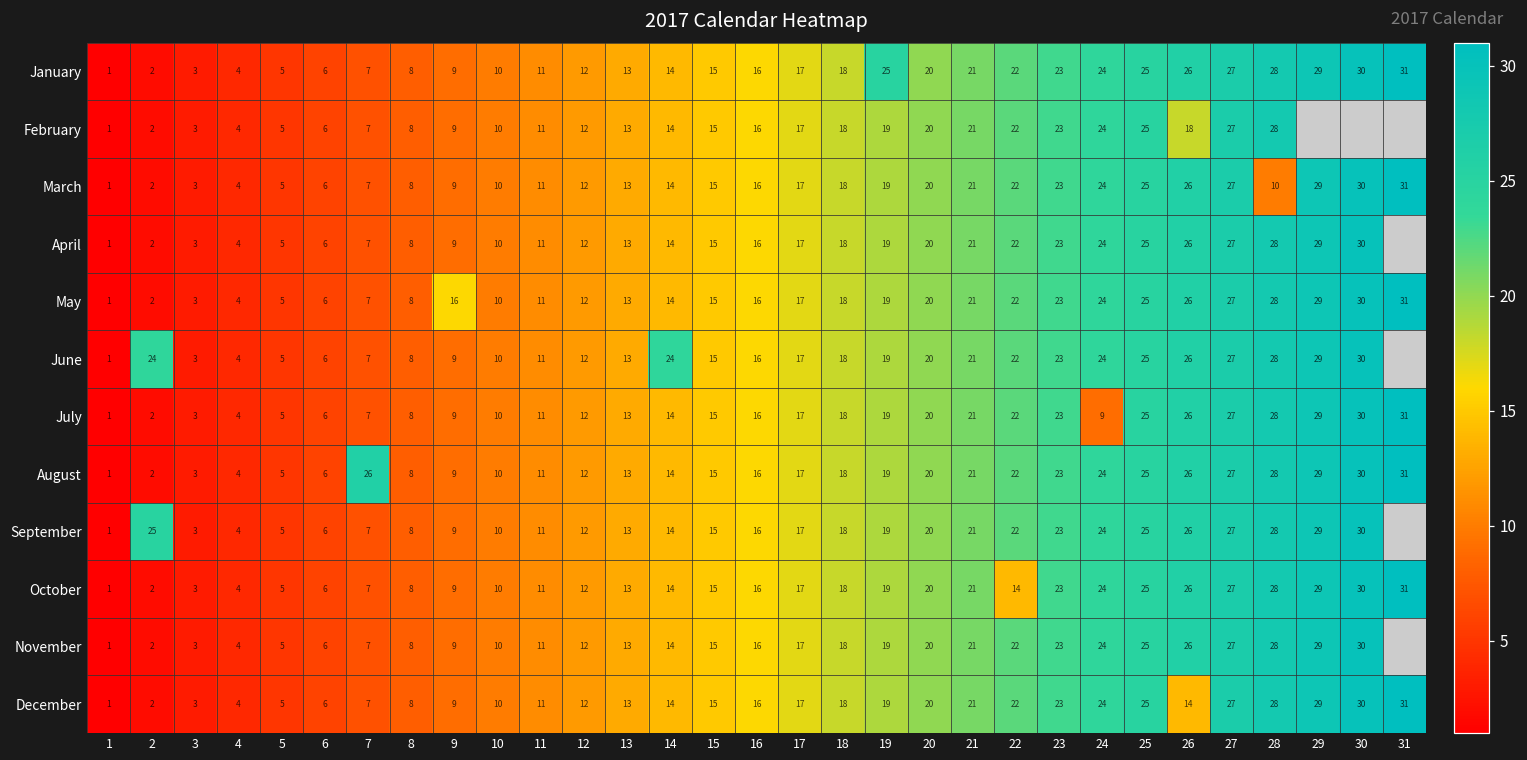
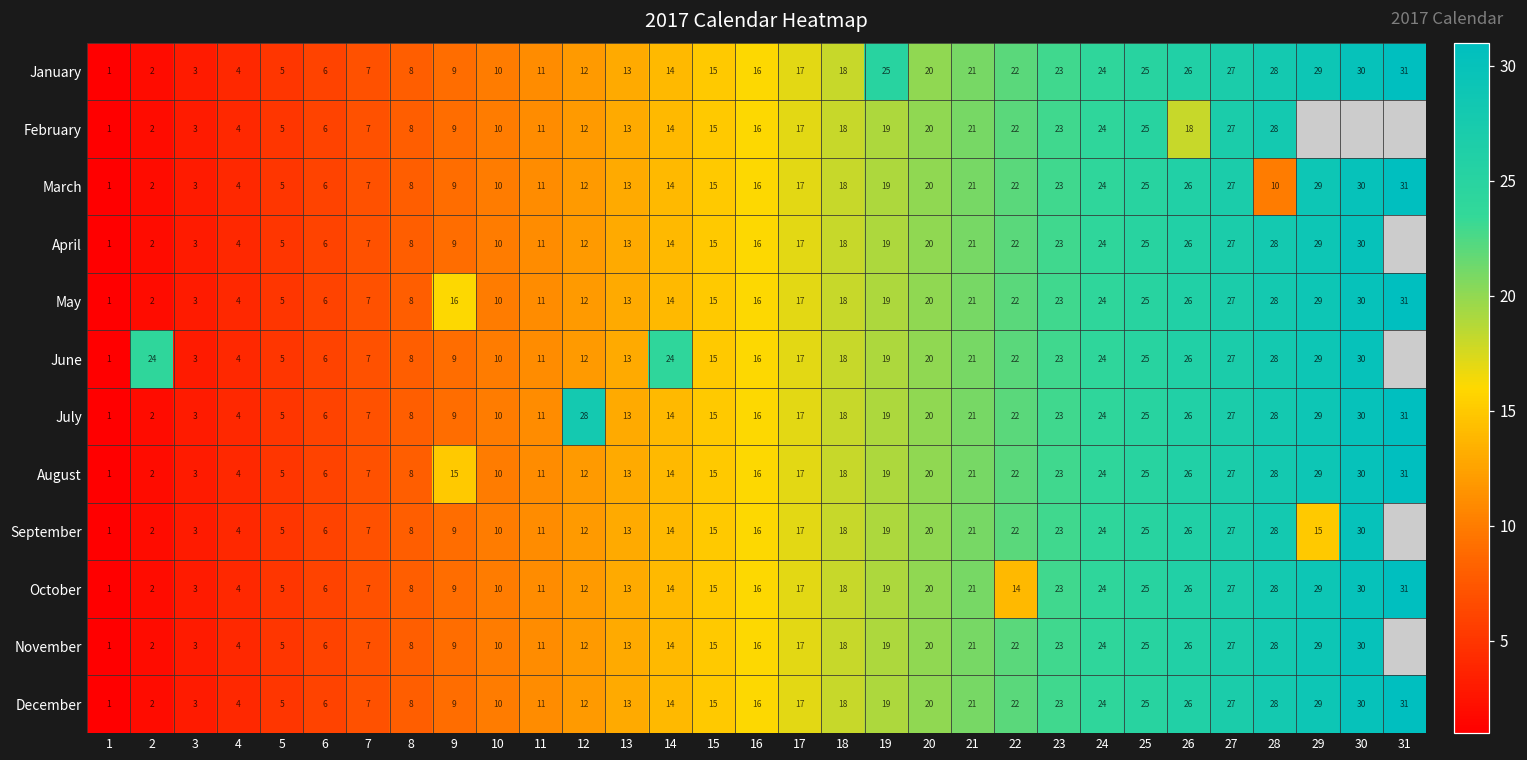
July, 12: 12 -> 28
July, 24: 9 -> 24
August, 7: 26 -> 7
August, 9: 9 -> 15
September, 2: 25 -> 2
September, 29: 29 -> 15
December, 26: 14 -> 26
